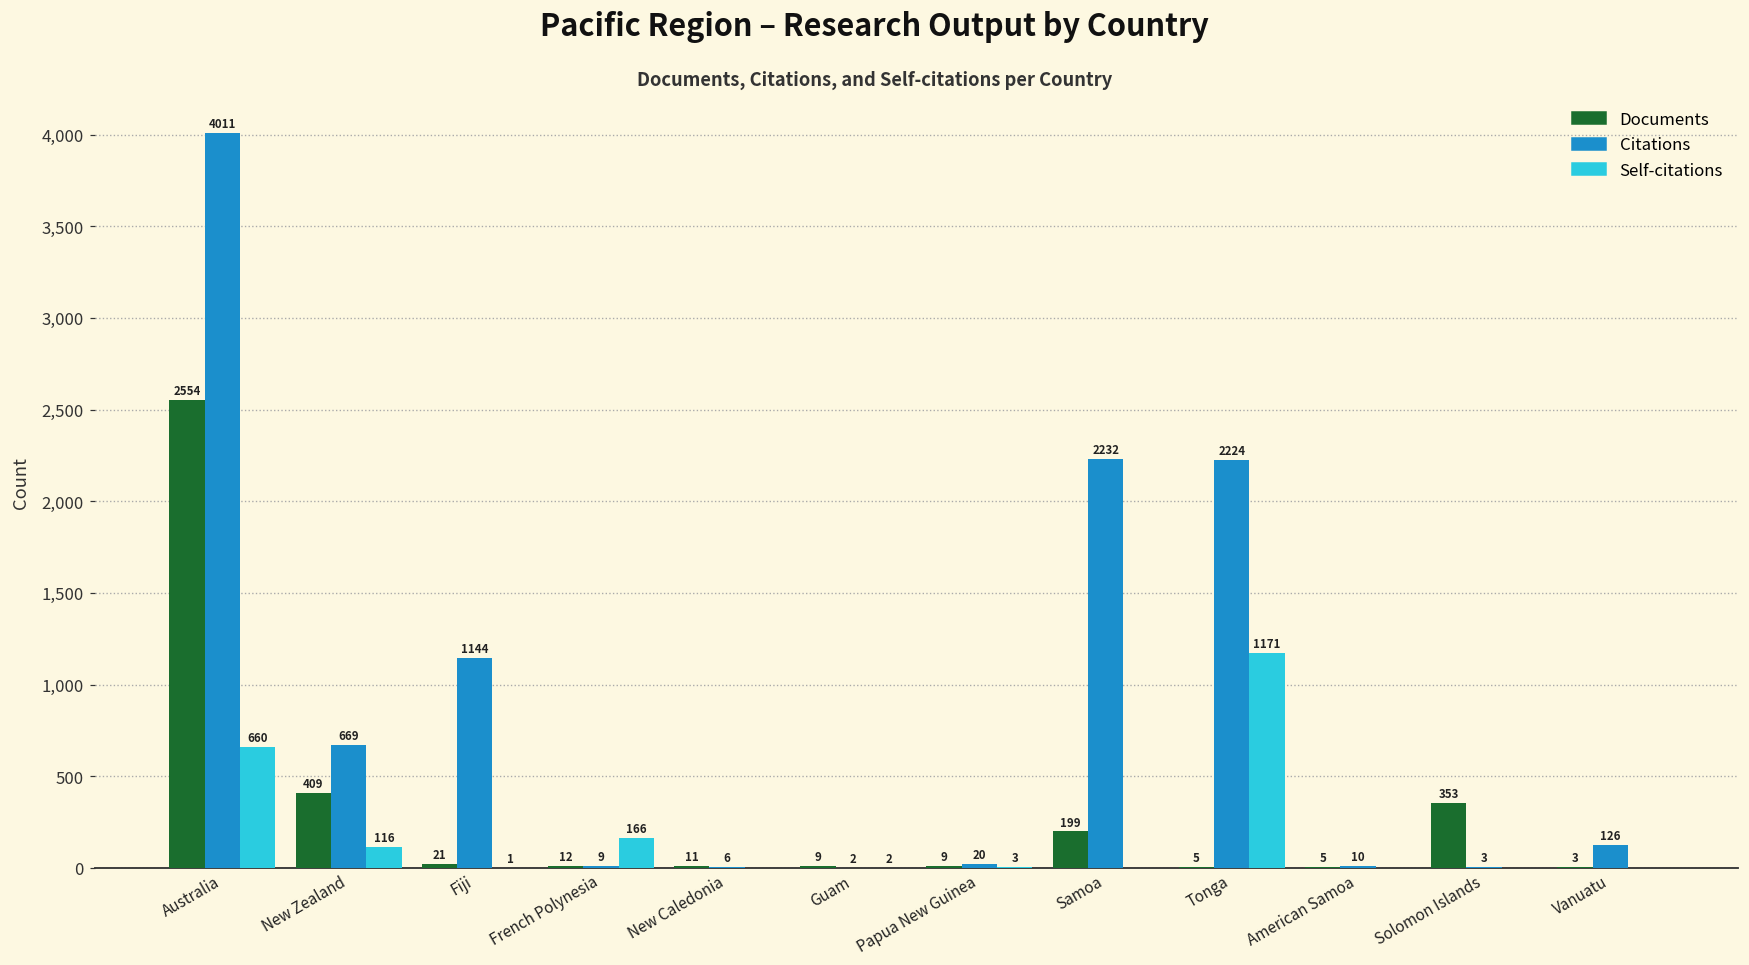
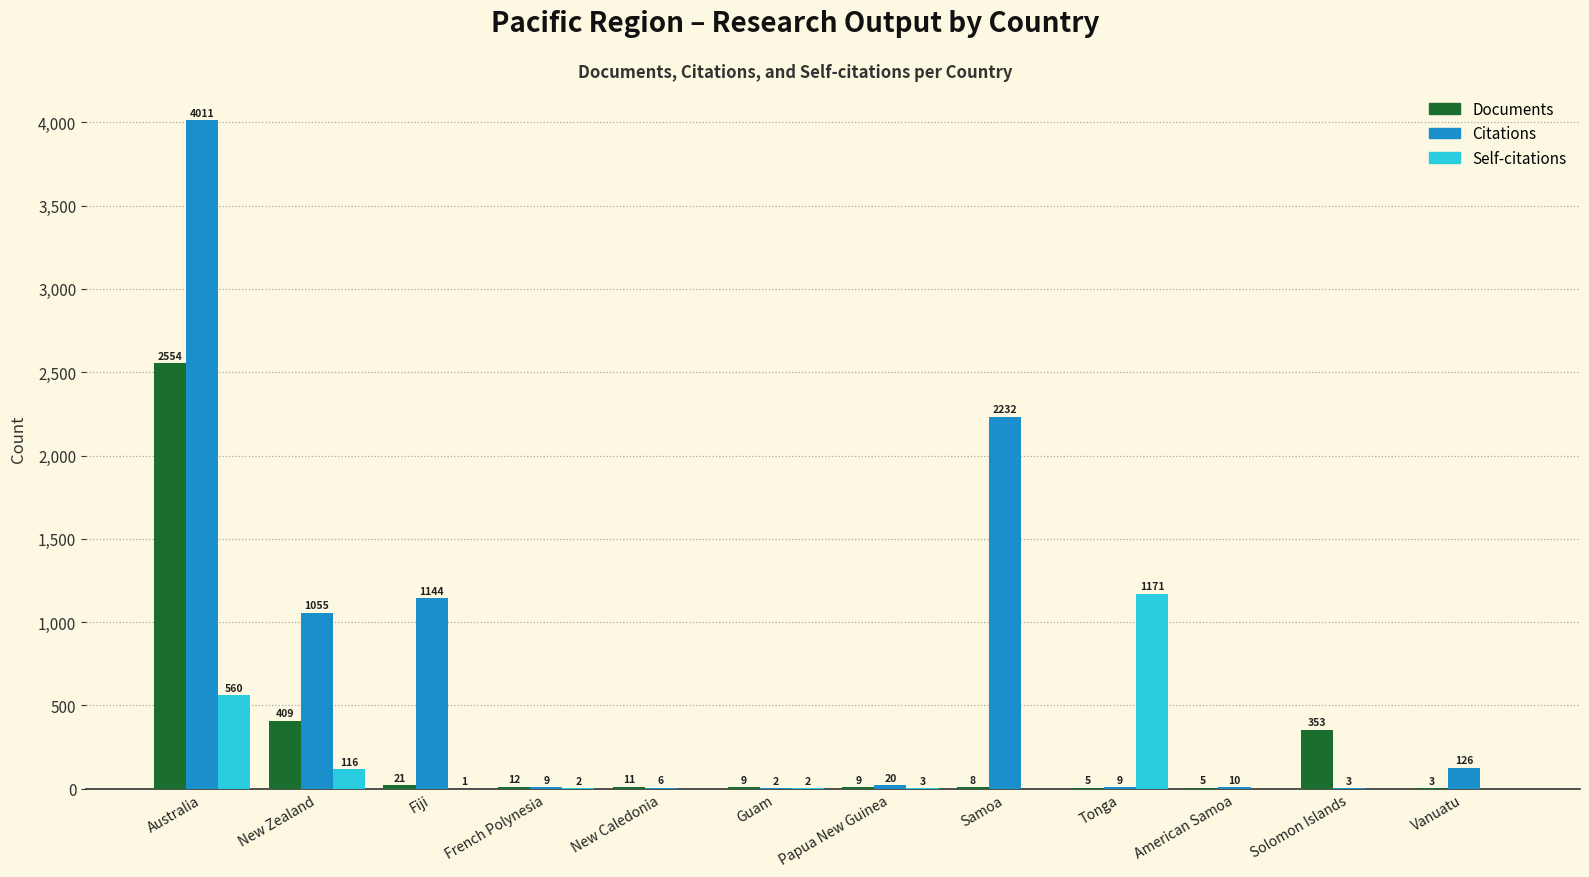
Self-citations, Australia: 660 -> 560
Citations, New Zealand: 669 -> 1055
Self-citations, French Polynesia: 166 -> 2
Documents, Samoa: 199 -> 8
Citations, Tonga: 2224 -> 9
